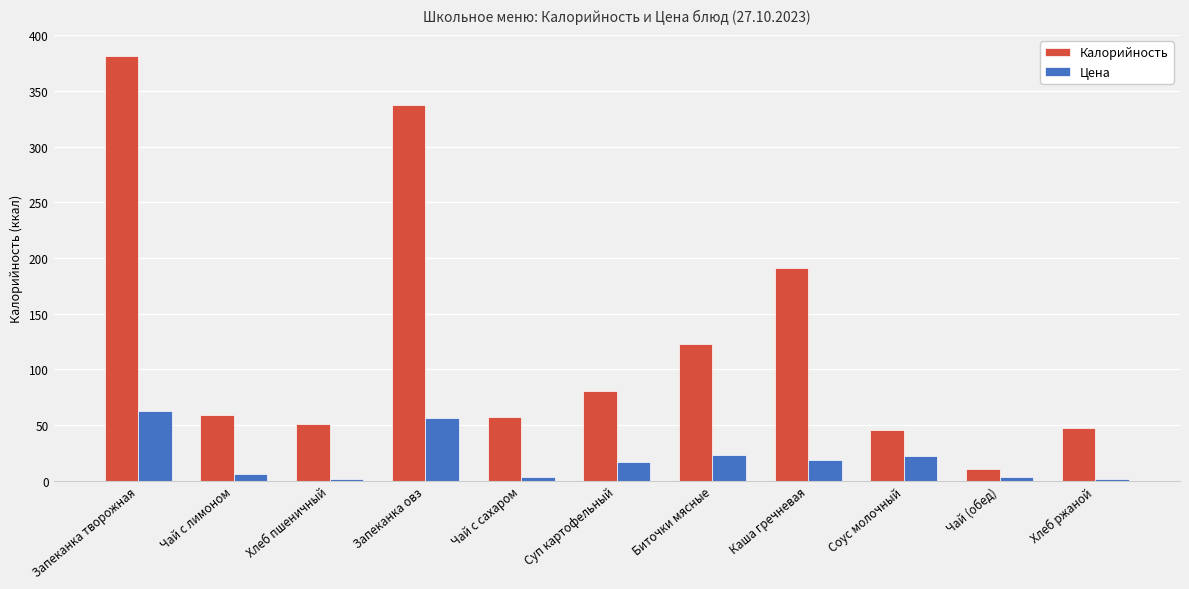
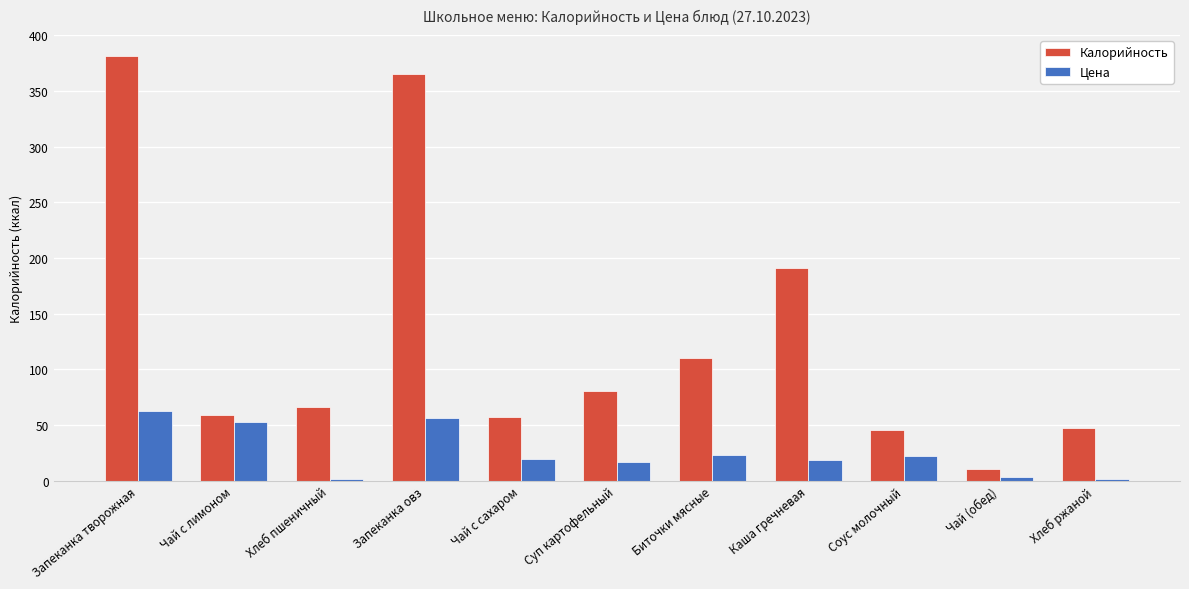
Цена, Чай с лимоном: 6 -> 53
Калорийность, Хлеб пшеничный: 51 -> 66
Калорийность, Запеканка овз: 337 -> 365
Цена, Чай с сахаром: 3 -> 20
Калорийность, Биточки мясные: 123 -> 110
